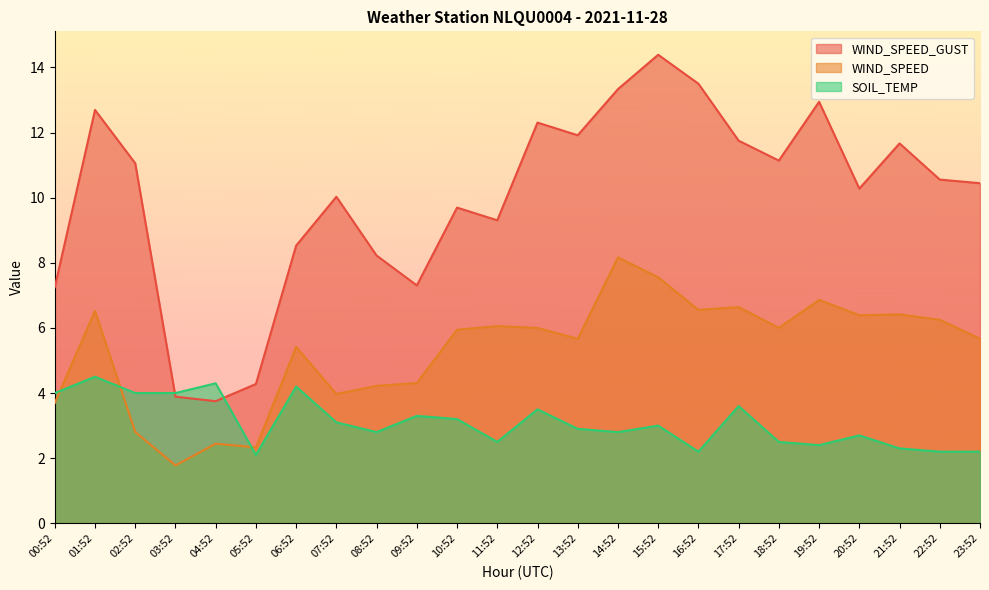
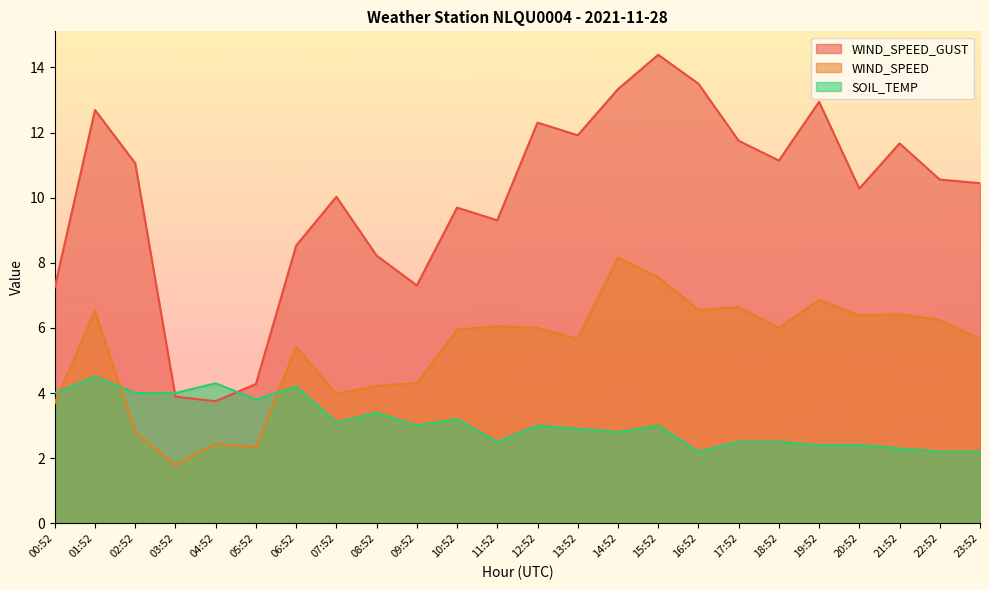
SOIL_TEMP, 05:52: 2.1 -> 3.8
SOIL_TEMP, 08:52: 2.8 -> 3.4
SOIL_TEMP, 09:52: 3.3 -> 3.0
SOIL_TEMP, 12:52: 3.5 -> 3.0
SOIL_TEMP, 17:52: 3.6 -> 2.5
SOIL_TEMP, 20:52: 2.7 -> 2.4
